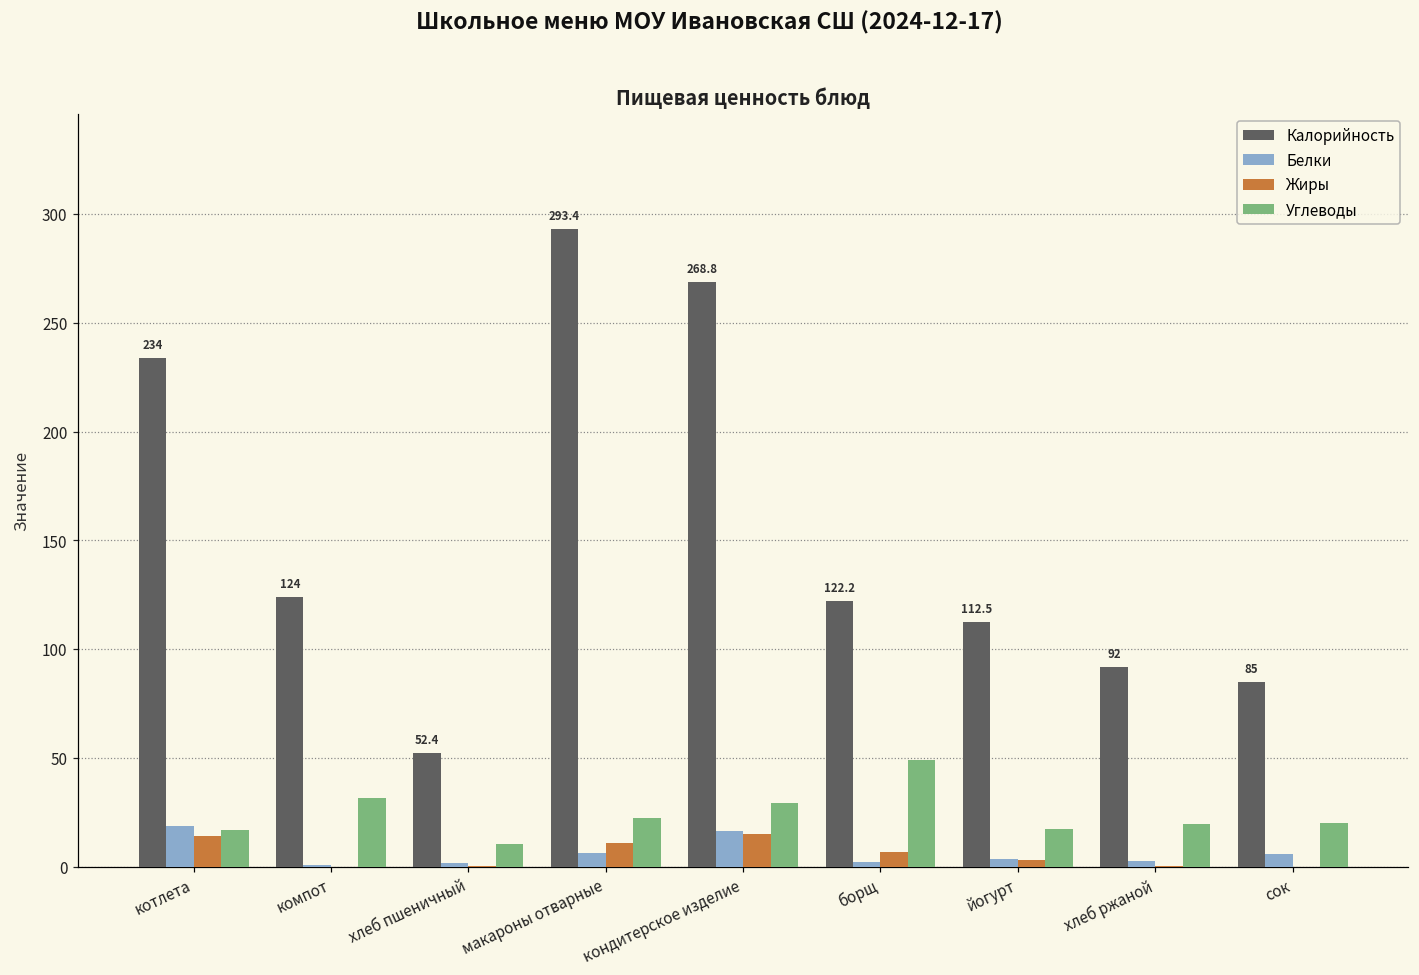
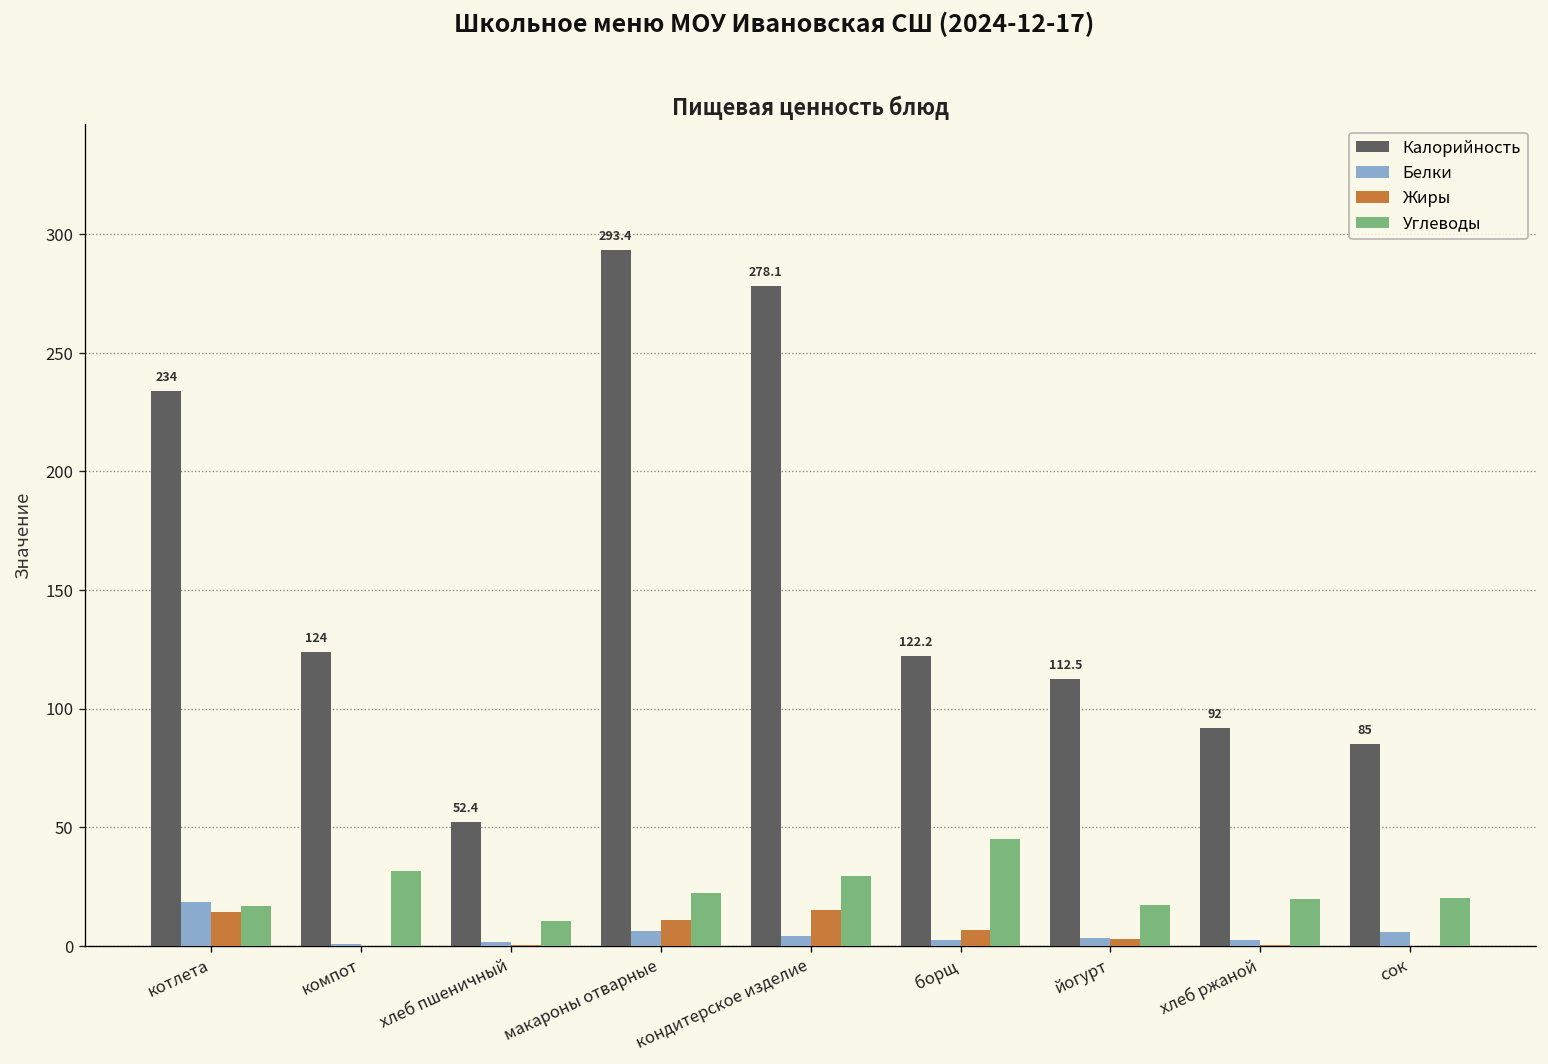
Калорийность, кондитерское изделие: 268.8 -> 278.1
Белки, кондитерское изделие: 16 -> 4
Углеводы, борщ: 49 -> 45
